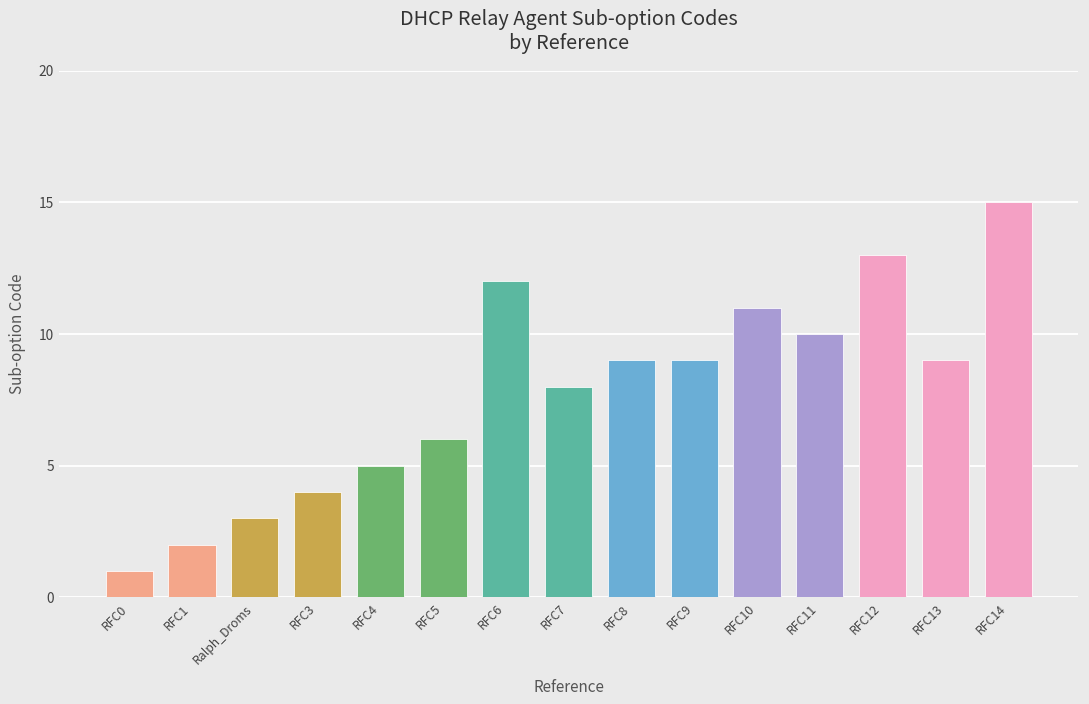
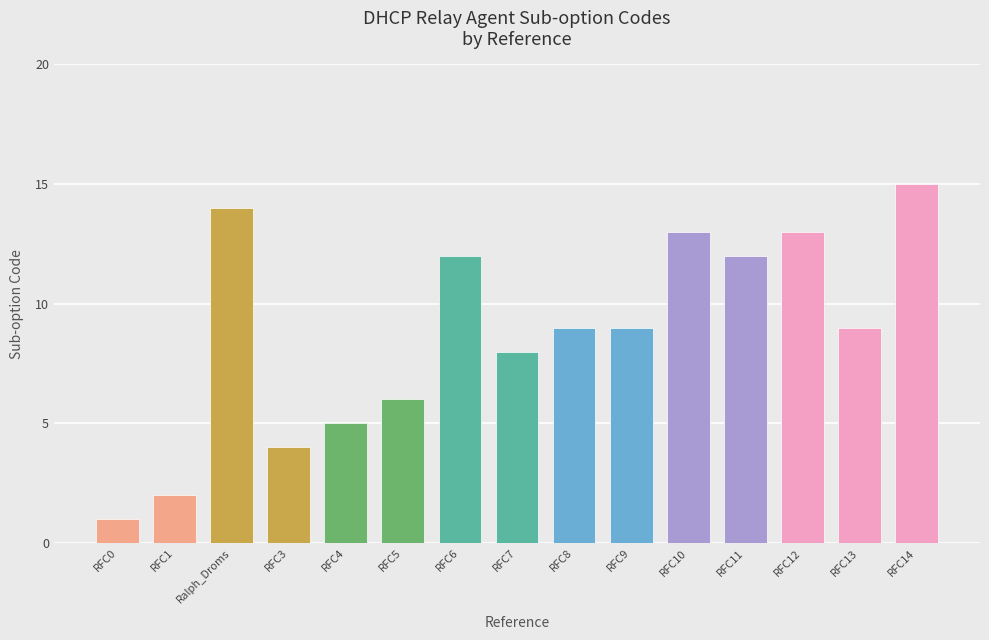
Ralph_Droms: 3 -> 14
RFC10: 11 -> 13
RFC11: 10 -> 12
